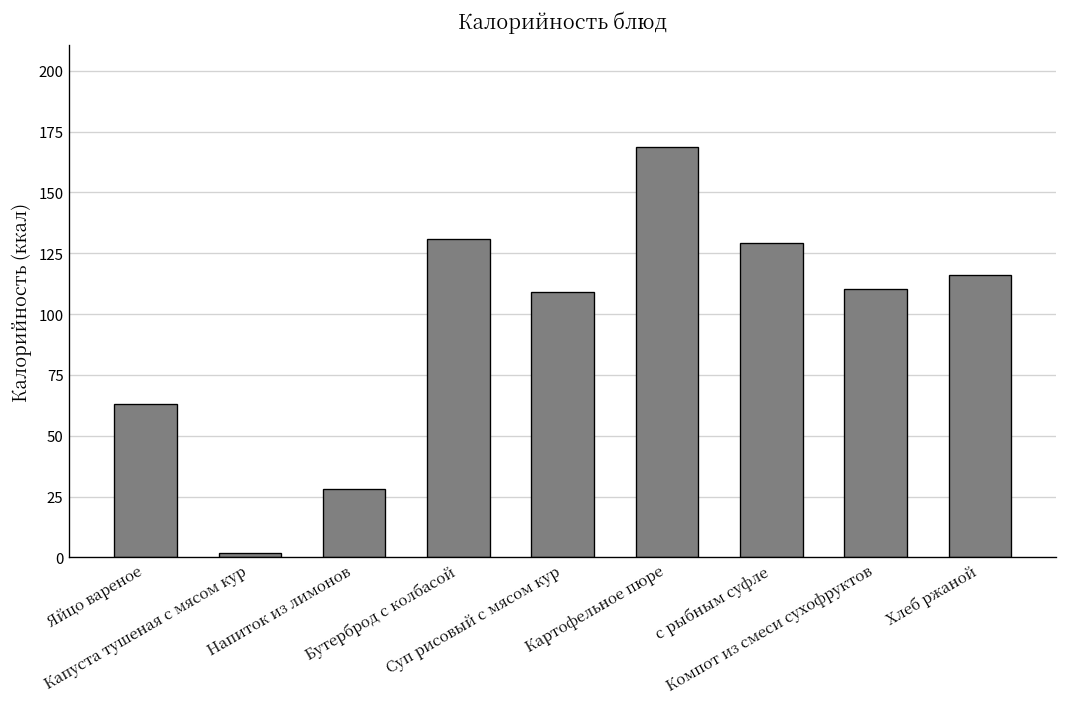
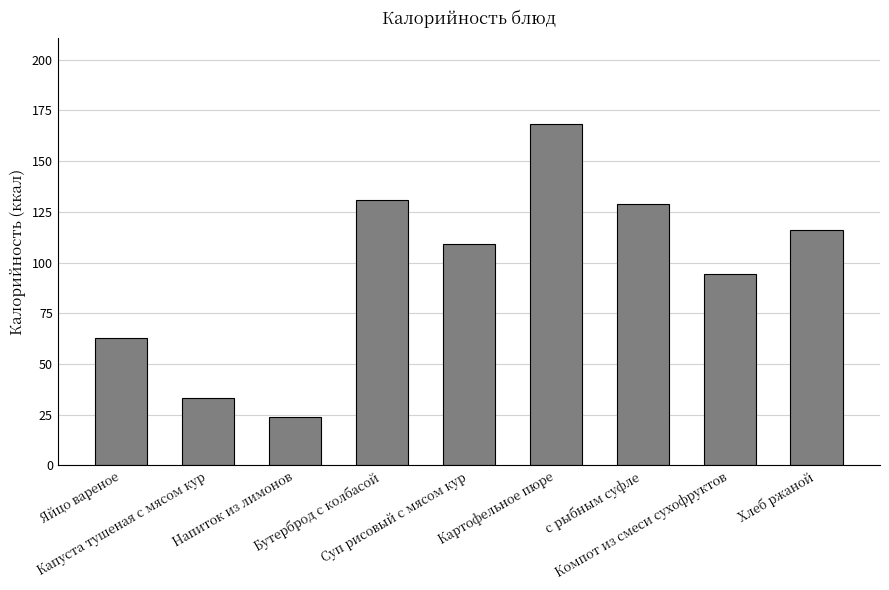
Капуста тушеная с мясом кур: 2 -> 33
Напиток из лимонов: 28 -> 24
Компот из смеси сухофруктов: 110 -> 94
